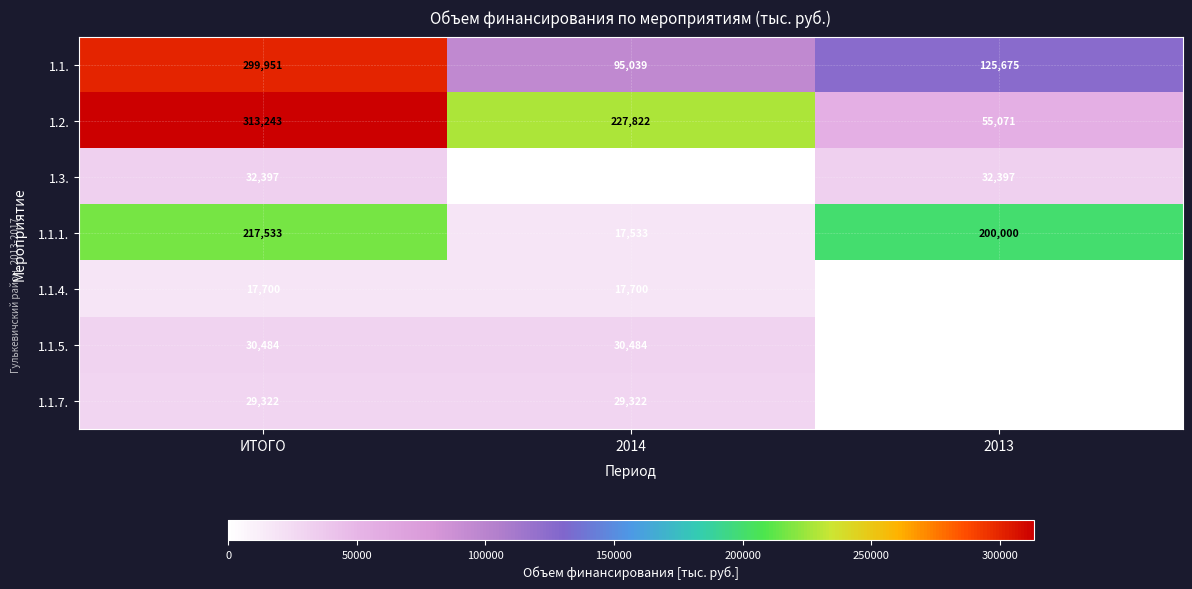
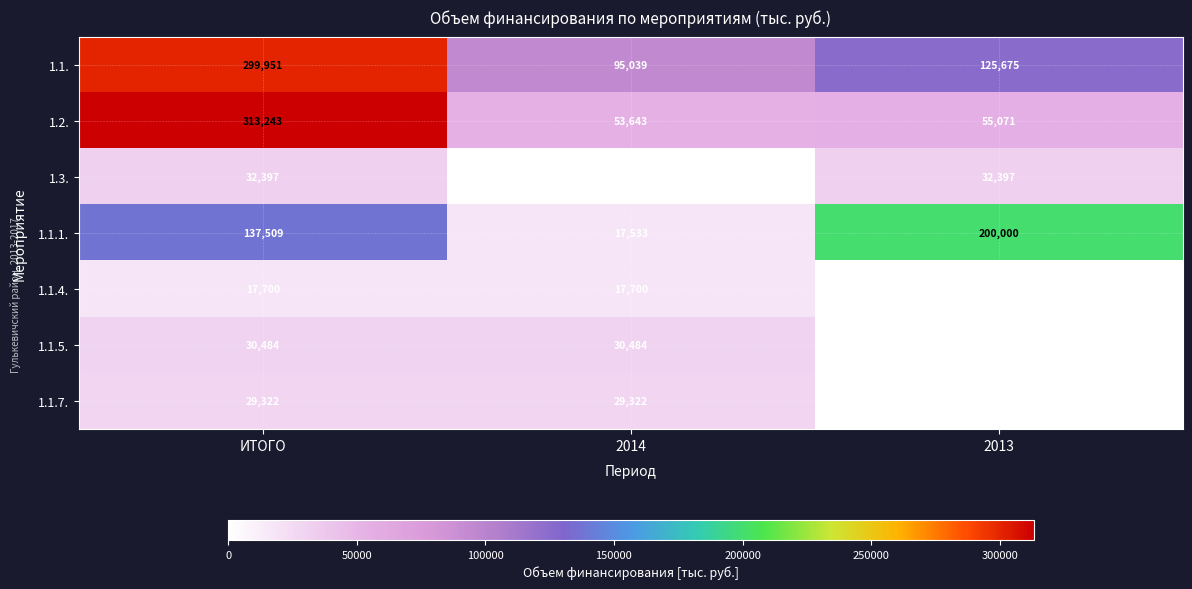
1.2., 2014: 227,822 -> 53,643
1.1.1., ИТОГО: 217,533 -> 137,509
